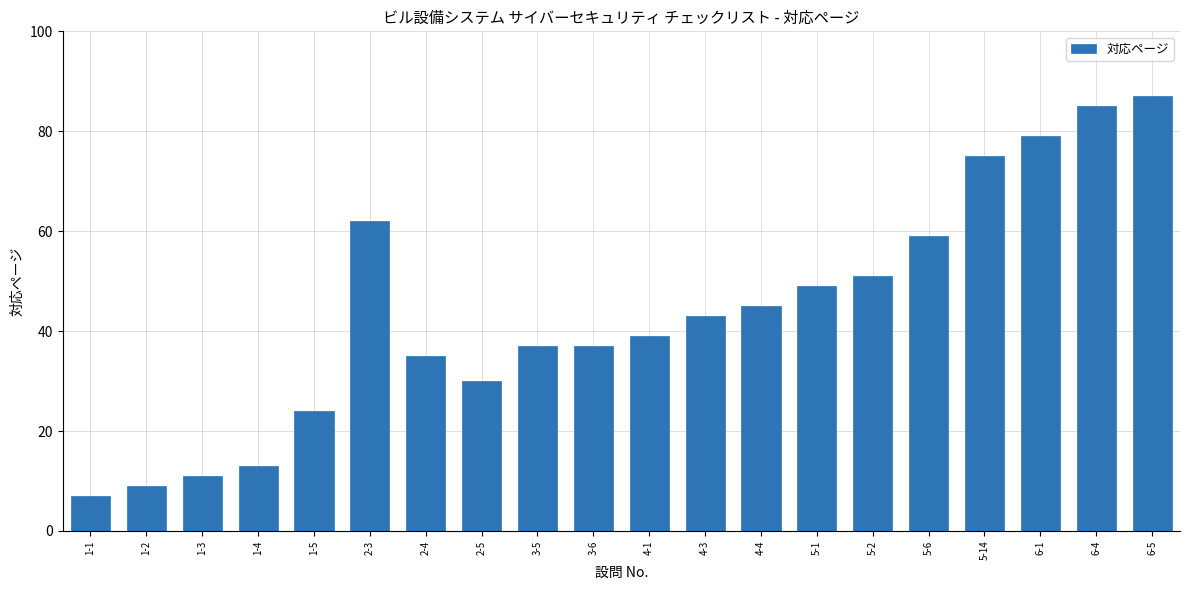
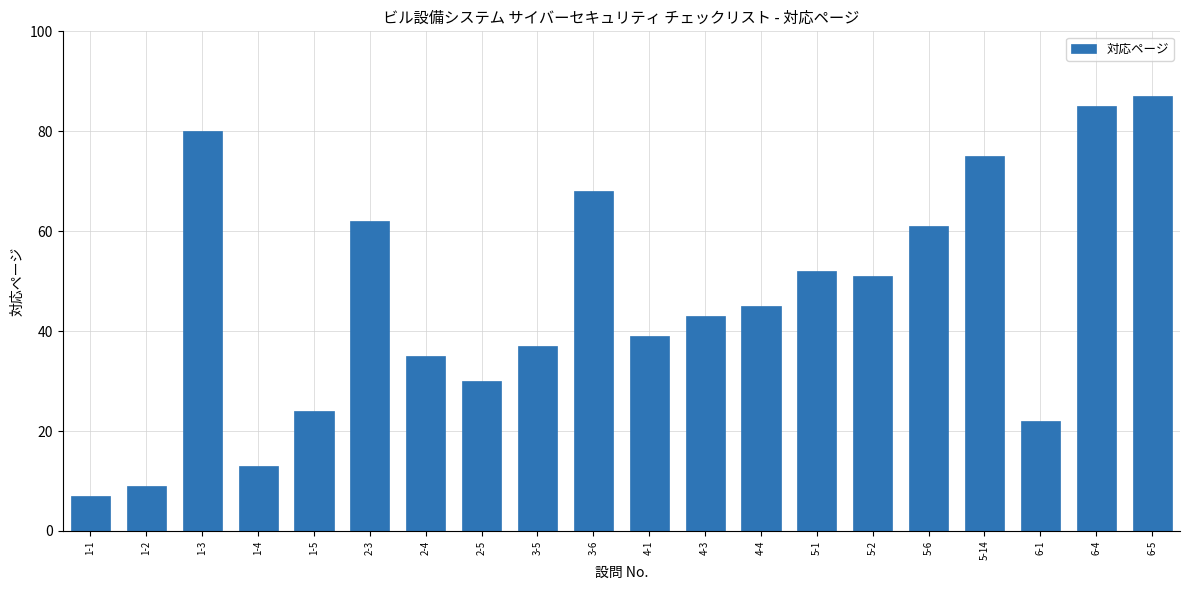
1-3: 11 -> 80
3-6: 37 -> 68
5-1: 49 -> 52
5-6: 59 -> 61
6-1: 79 -> 22
